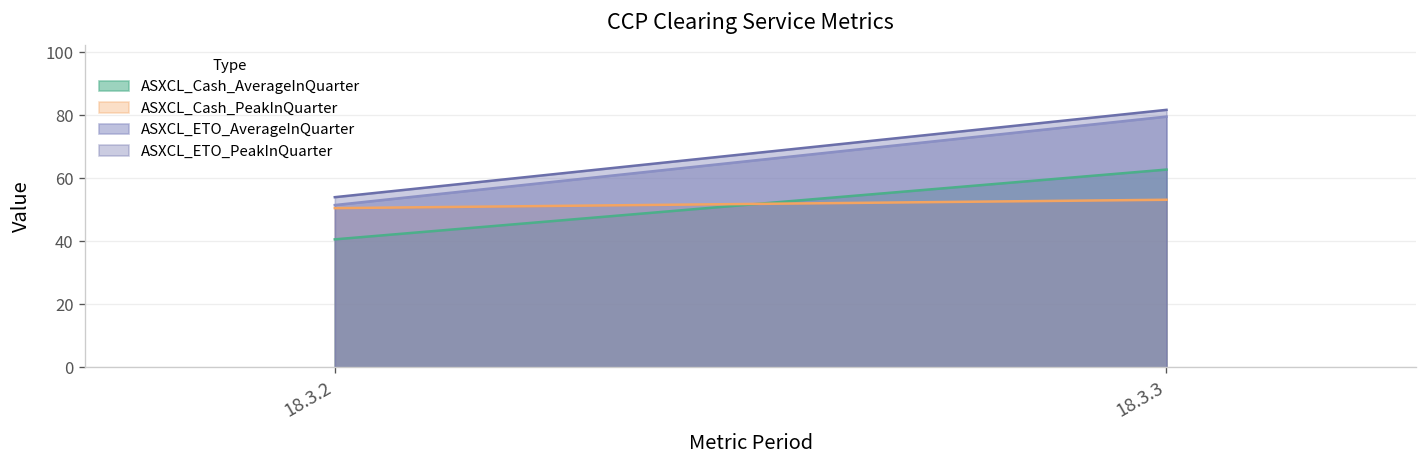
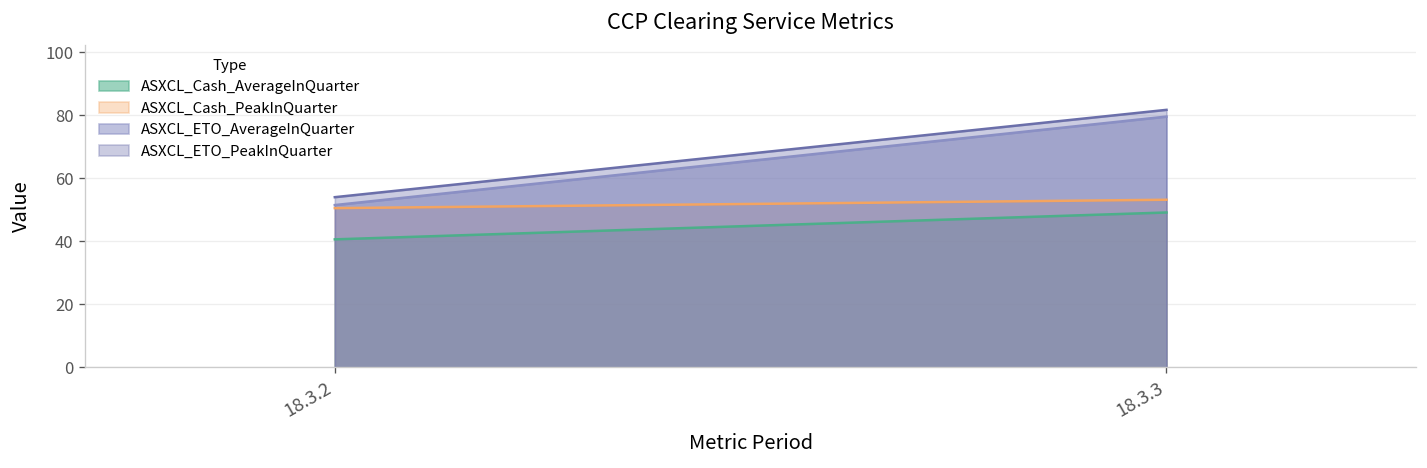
ASXCL_Cash_AverageInQuarter, 18.3.3: 63 -> 49
